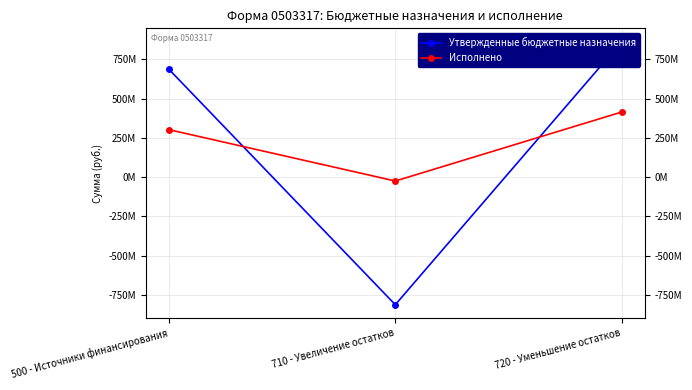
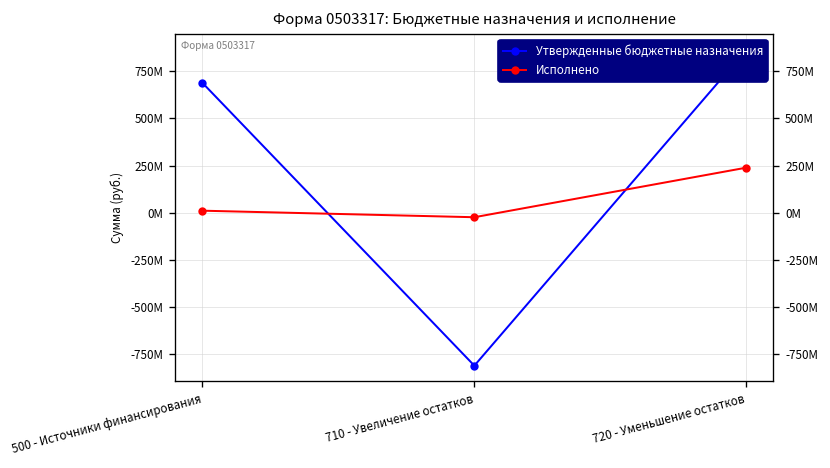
Исполнено, 500 - Источники финансирования: 300000000 -> 10000000
Исполнено, 720 - Уменьшение остатков: 420000000 -> 240000000
